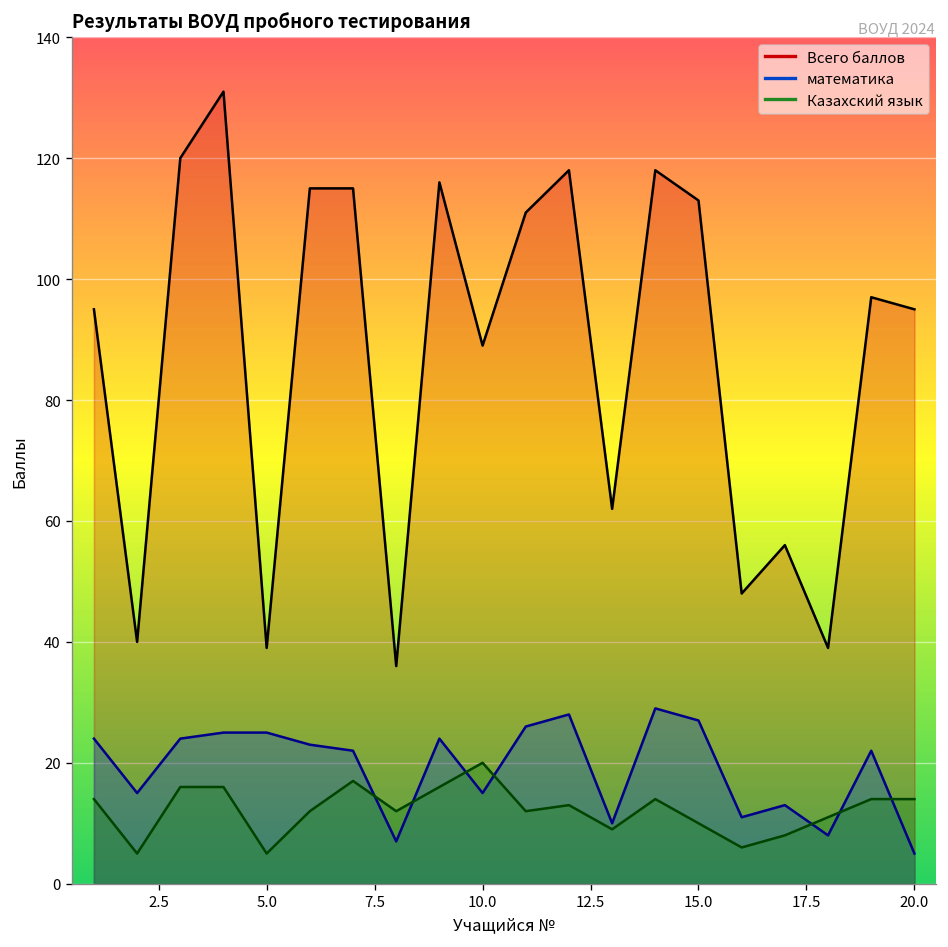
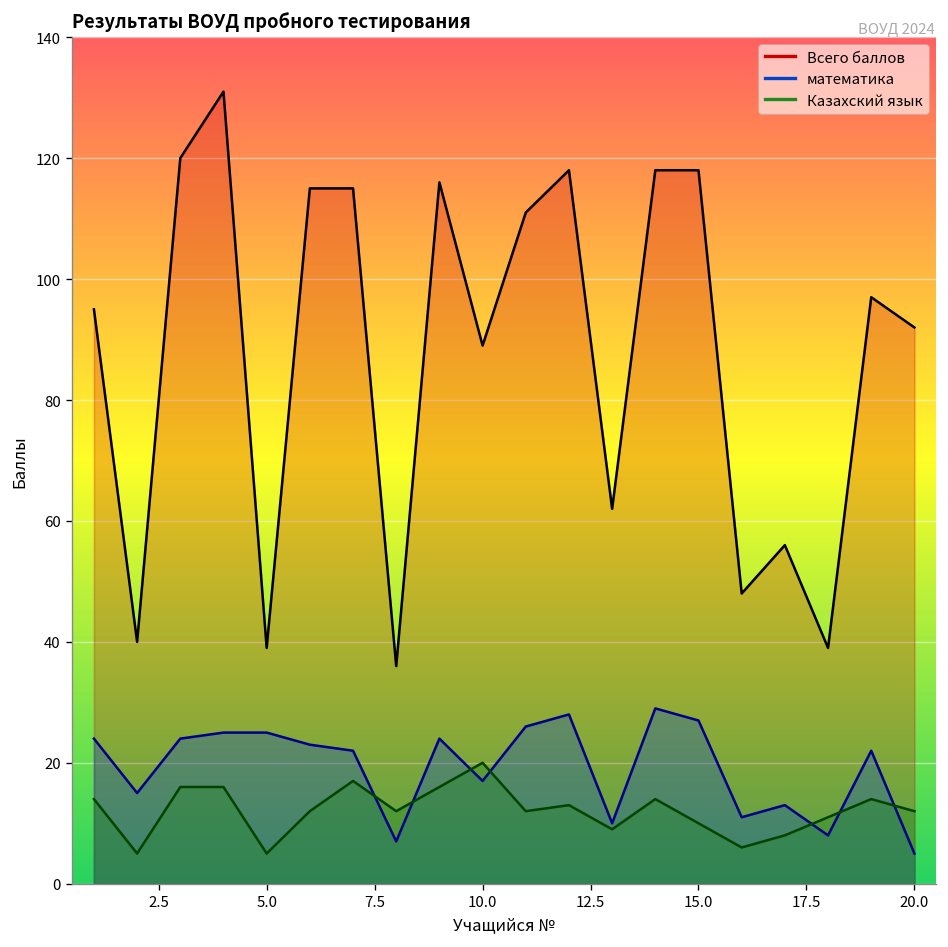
математика, 10.0: 15 -> 17
Всего баллов, 15.0: 113 -> 118
Всего баллов, 20.0: 95 -> 92
Казахский язык, 20.0: 14 -> 12
